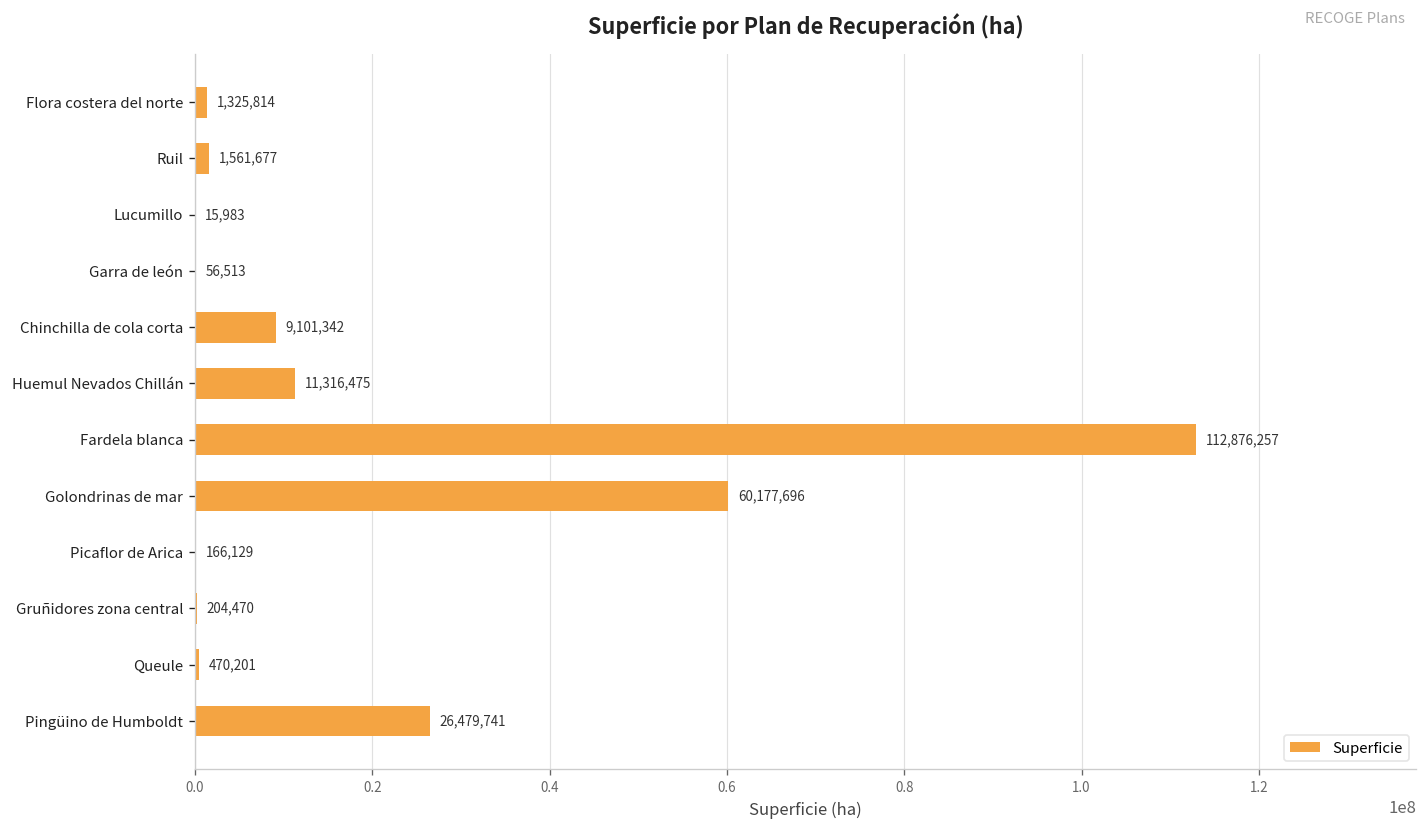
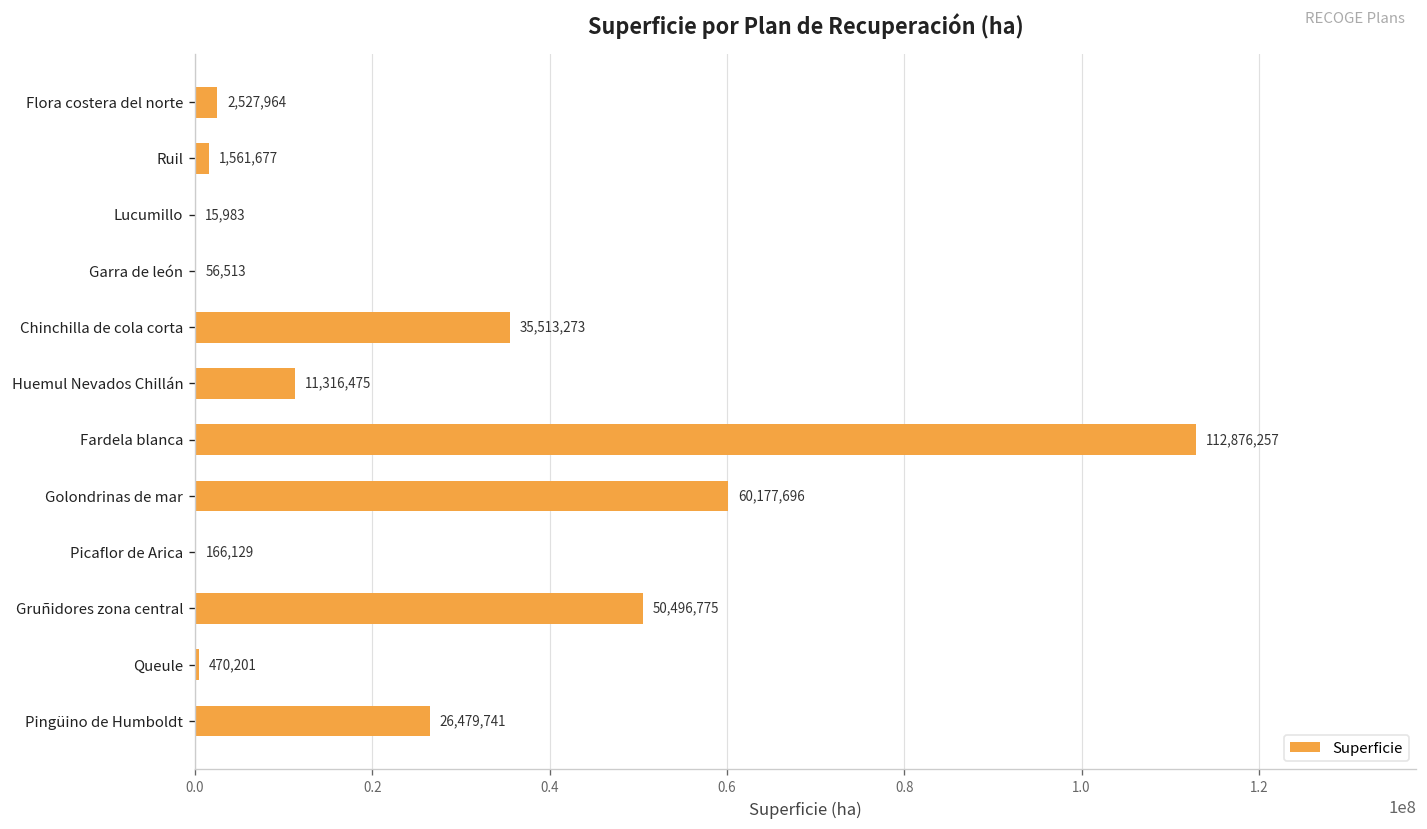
Flora costera del norte: 1,325,814 -> 2,527,964
Chinchilla de cola corta: 9,101,342 -> 35,513,273
Gruñidores zona central: 204,470 -> 50,496,775
